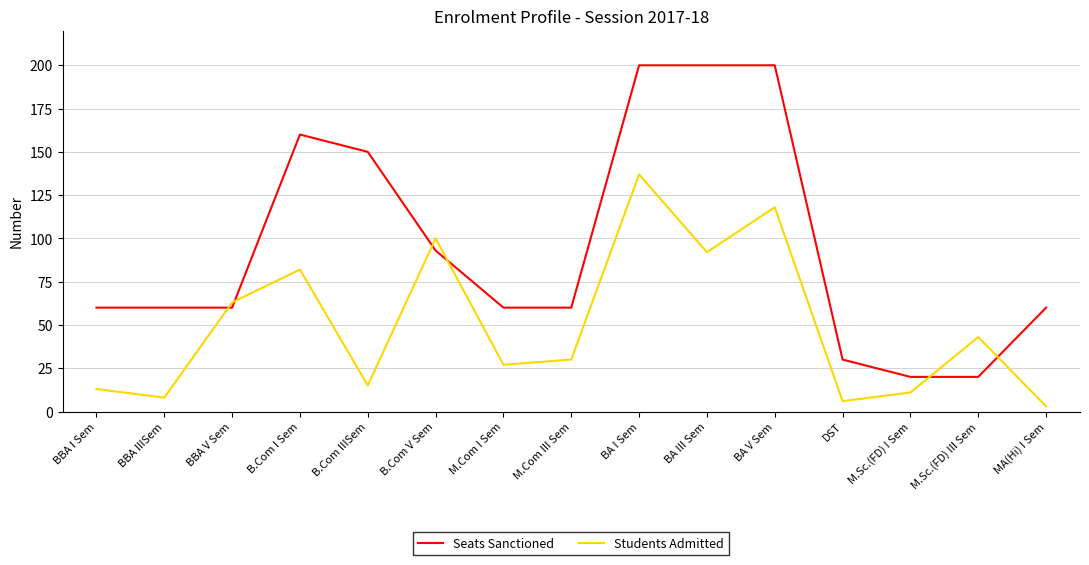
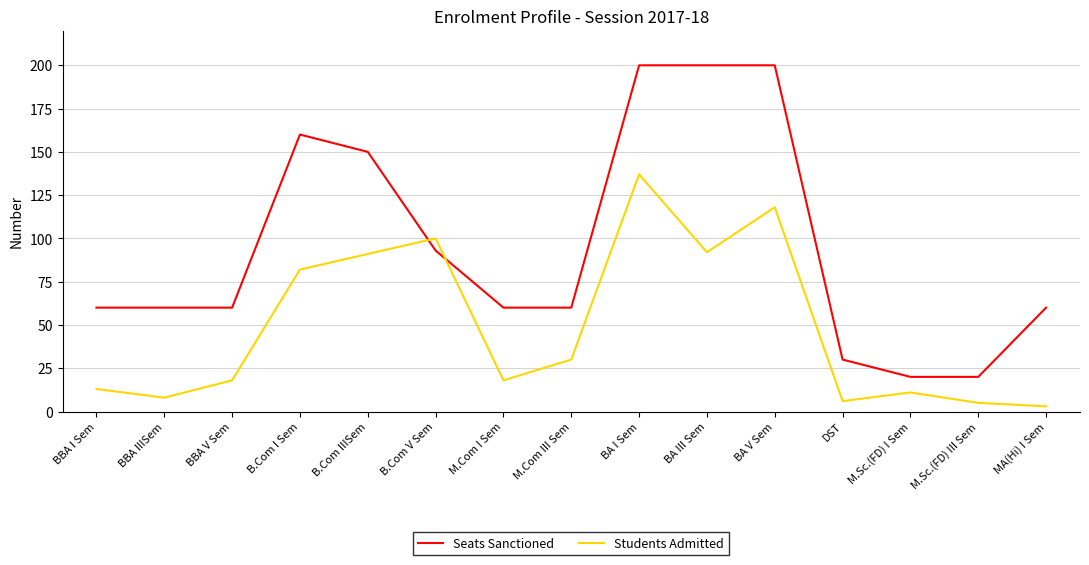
Students Admitted, BBA V Sem: 63 -> 18
Students Admitted, B.Com IIISem: 15 -> 91
Students Admitted, M.Com I Sem: 27 -> 18
Students Admitted, M.Sc.(FD) III Sem: 43 -> 5
